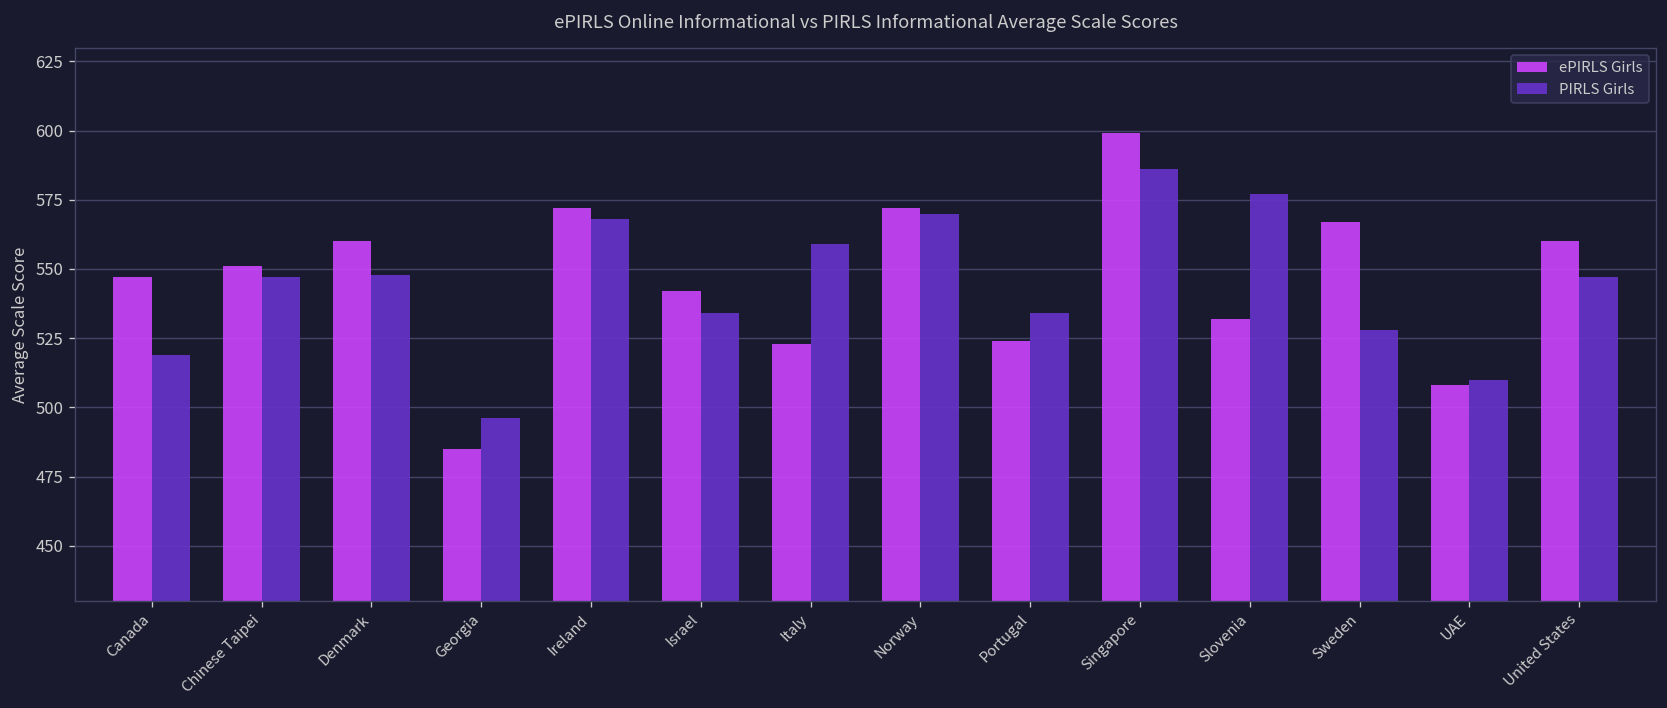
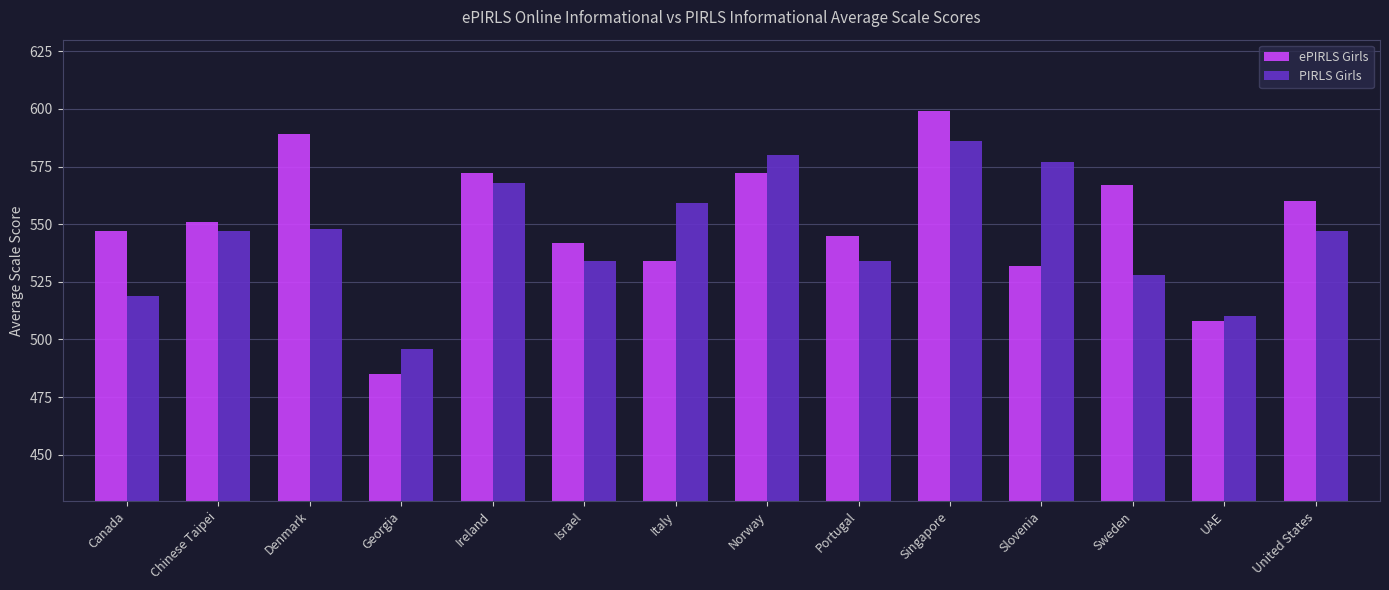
ePIRLS Girls, Denmark: 560 -> 589
ePIRLS Girls, Italy: 523 -> 534
PIRLS Girls, Norway: 570 -> 580
ePIRLS Girls, Portugal: 524 -> 545
